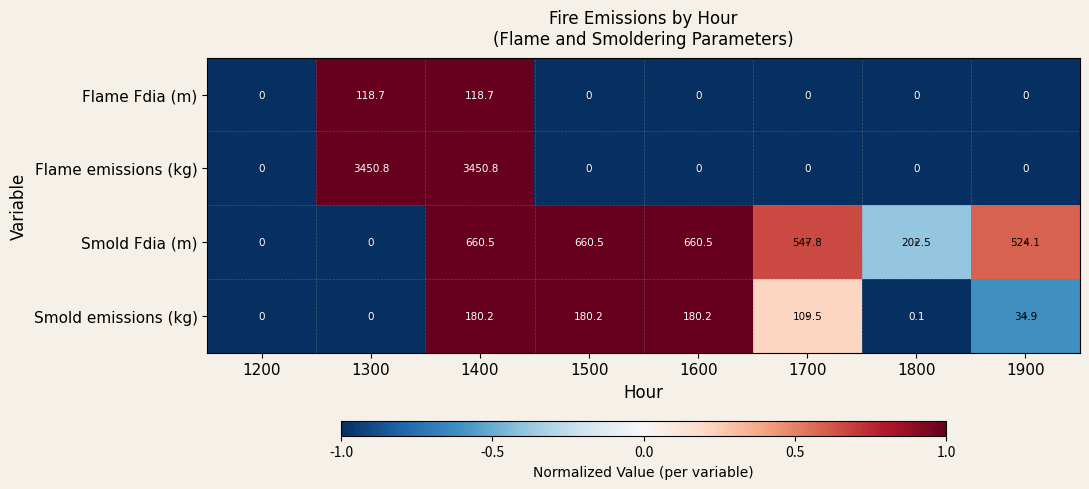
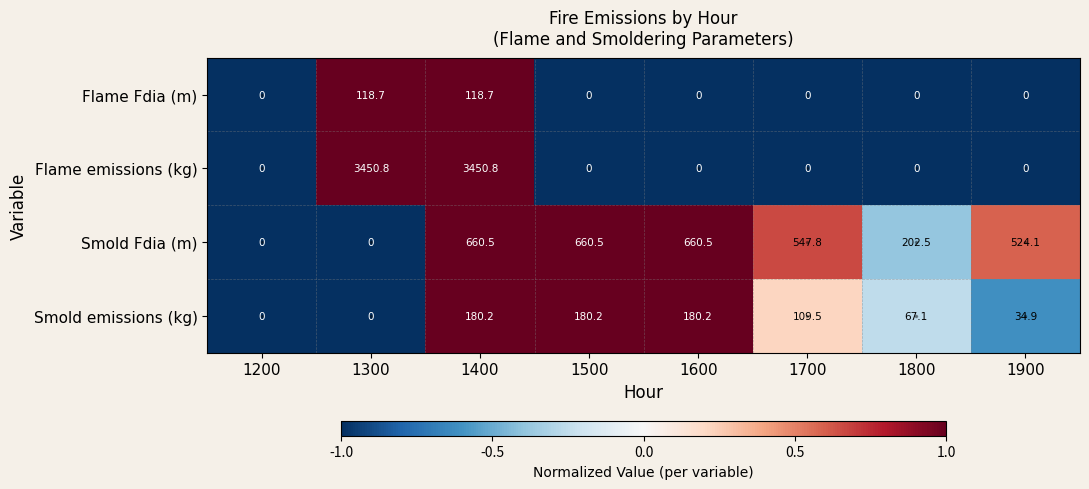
Smold emissions (kg), 1800: 0.1 -> 67.1
